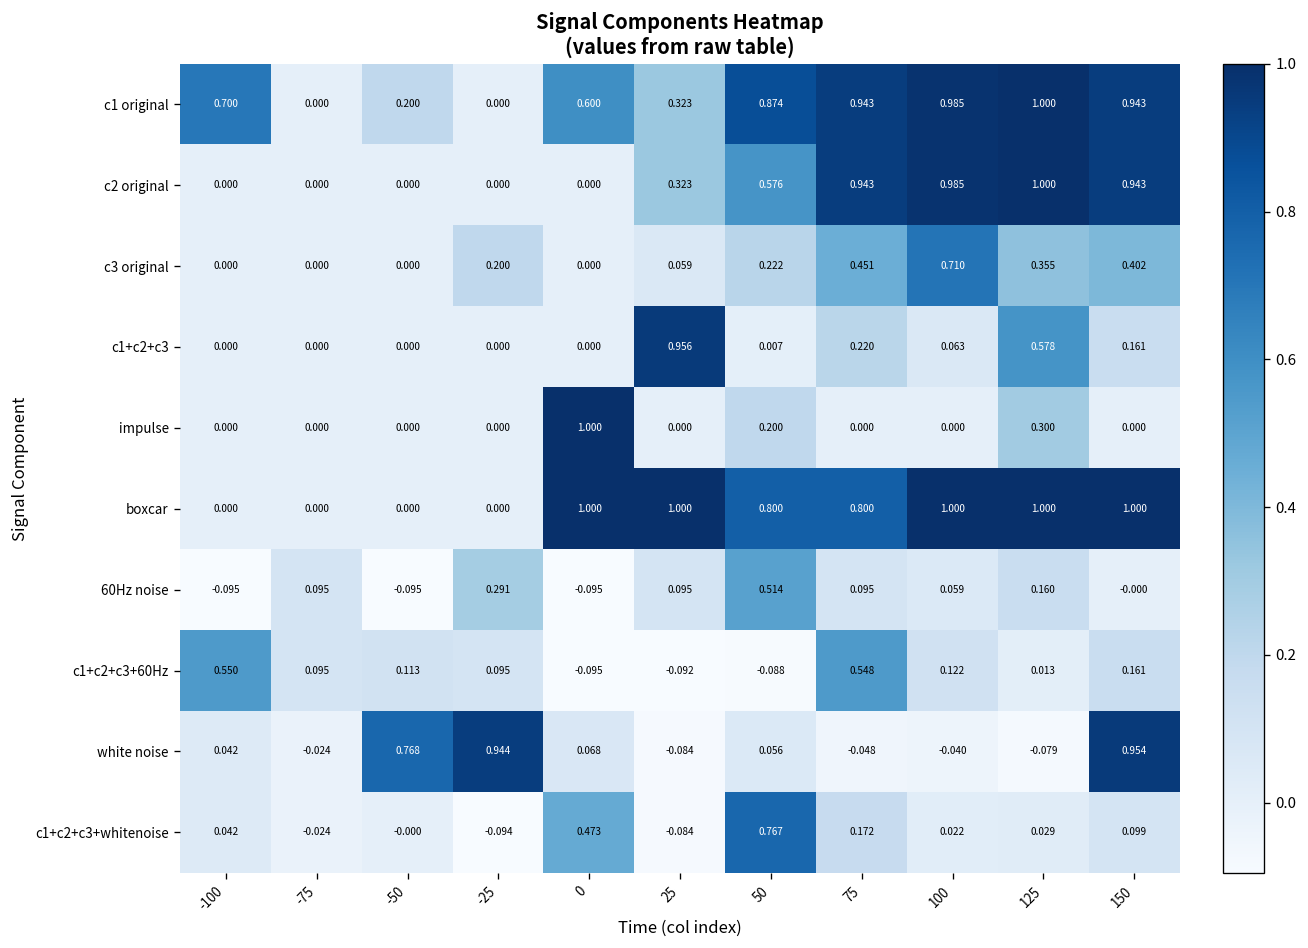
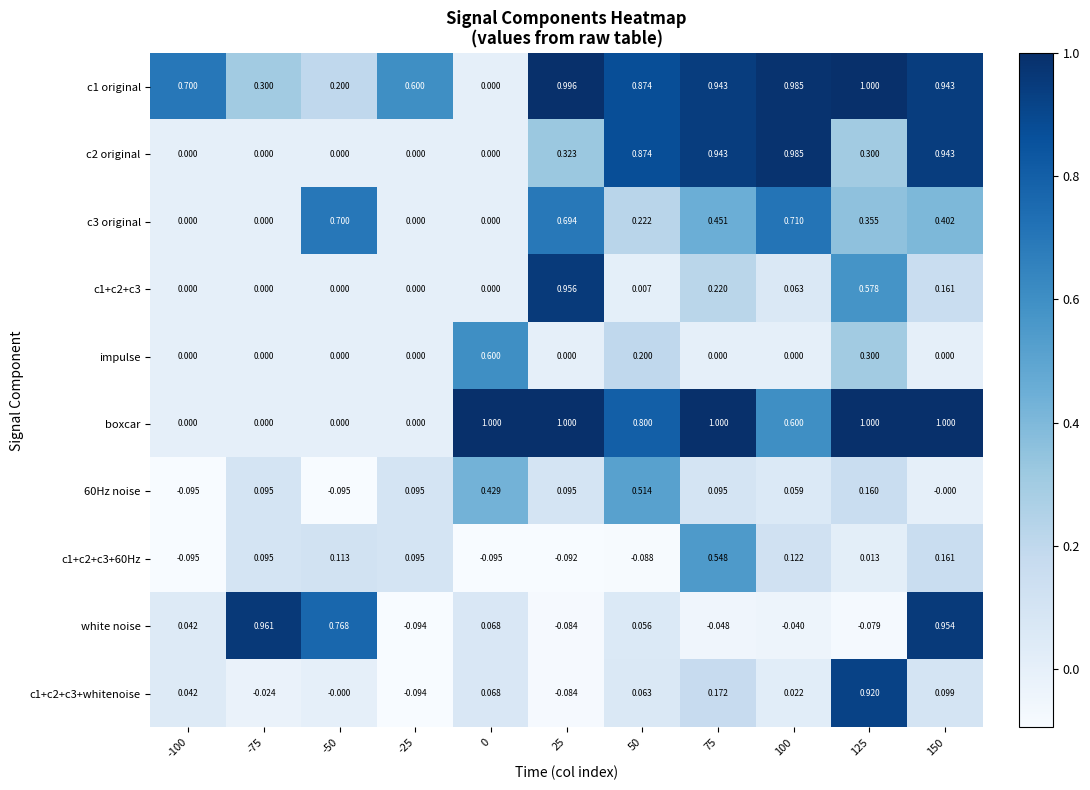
c1 original, -75: 0.000 -> 0.300
c1 original, -25: 0.000 -> 0.600
c1 original, 0: 0.600 -> 0.000
c1 original, 25: 0.323 -> 0.996
c2 original, 50: 0.576 -> 0.874
c2 original, 125: 1.000 -> 0.300
c3 original, -50: 0.000 -> 0.700
c3 original, -25: 0.200 -> 0.000
c3 original, 25: 0.059 -> 0.694
impulse, 0: 1.000 -> 0.600
boxcar, 75: 0.800 -> 1.000
boxcar, 100: 1.000 -> 0.600
60Hz noise, -25: 0.291 -> 0.095
60Hz noise, 0: -0.095 -> 0.429
c1+c2+c3+60Hz, -100: 0.550 -> -0.095
white noise, -75: -0.024 -> 0.961
white noise, -25: 0.944 -> -0.094
c1+c2+c3+whitenoise, 0: 0.473 -> 0.068
c1+c2+c3+whitenoise, 50: 0.767 -> 0.063
c1+c2+c3+whitenoise, 125: 0.029 -> 0.920
